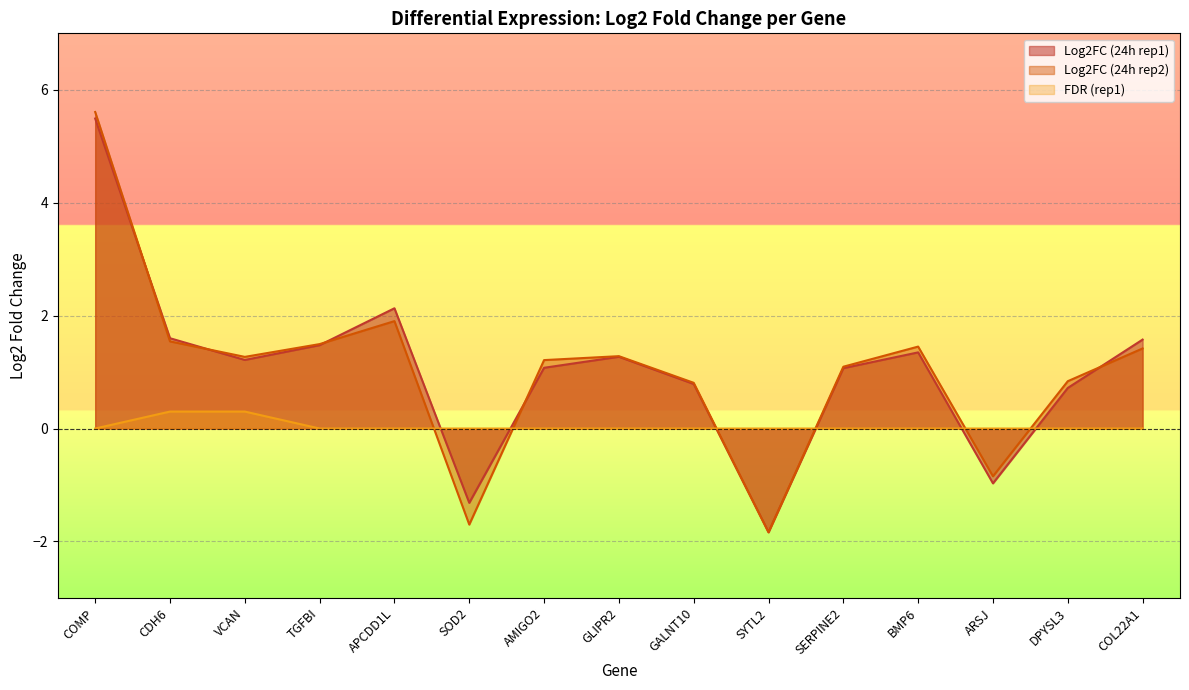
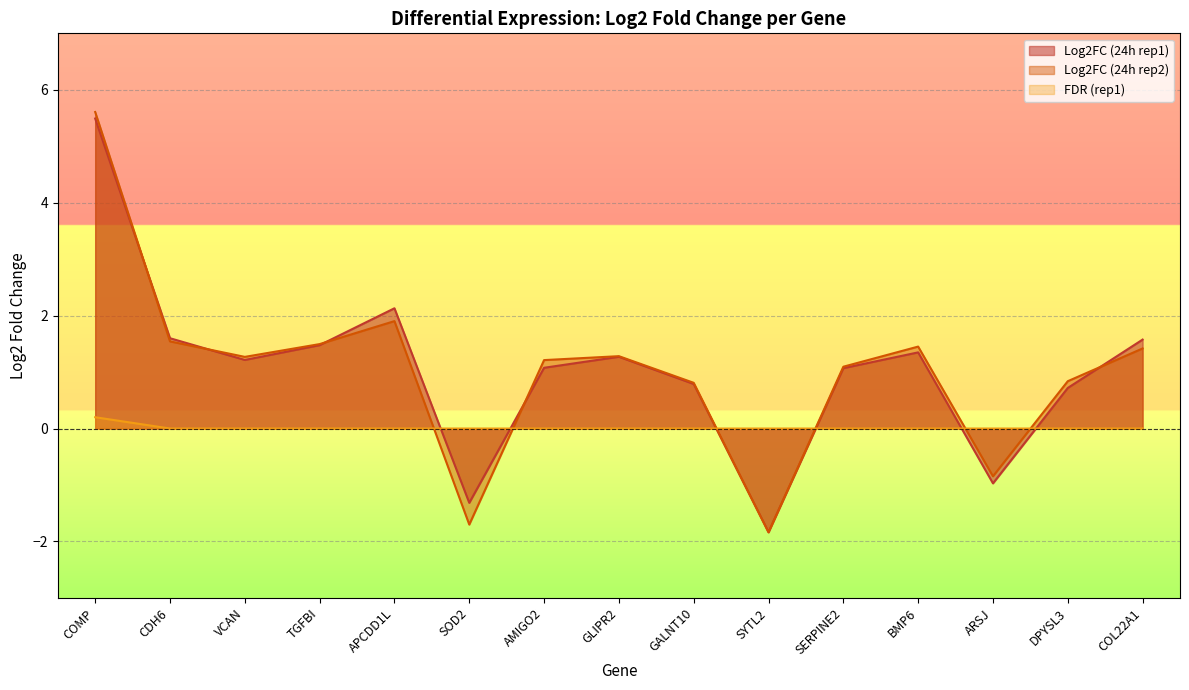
FDR (rep1), COMP: 0.0 -> 0.2
FDR (rep1), CDH6: 0.3 -> 0.0
FDR (rep1), VCAN: 0.3 -> 0.0
